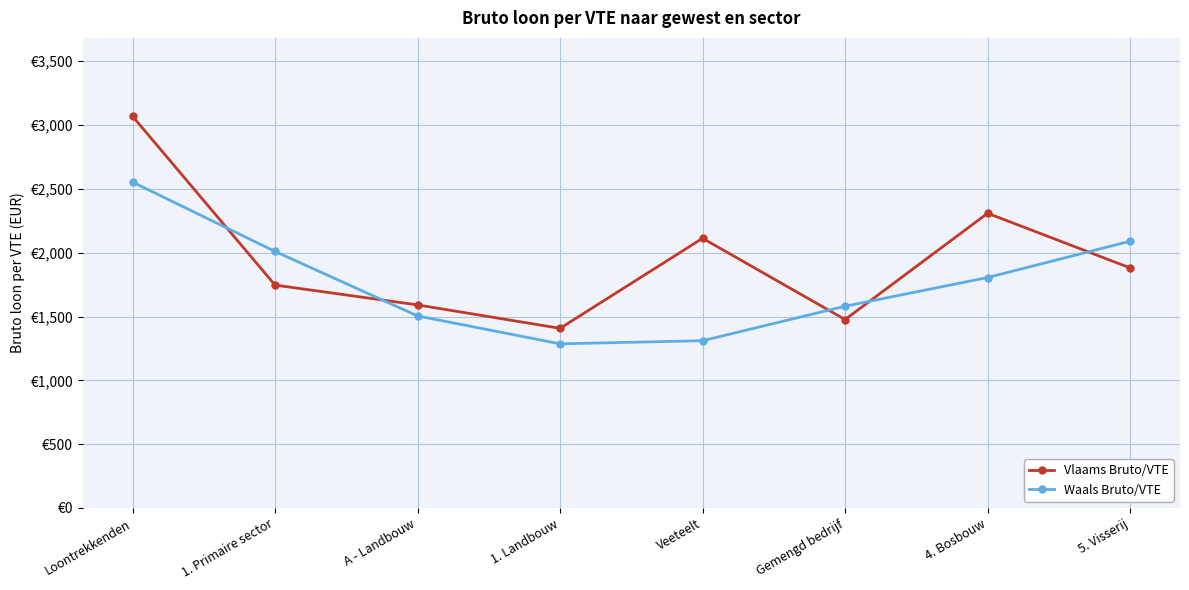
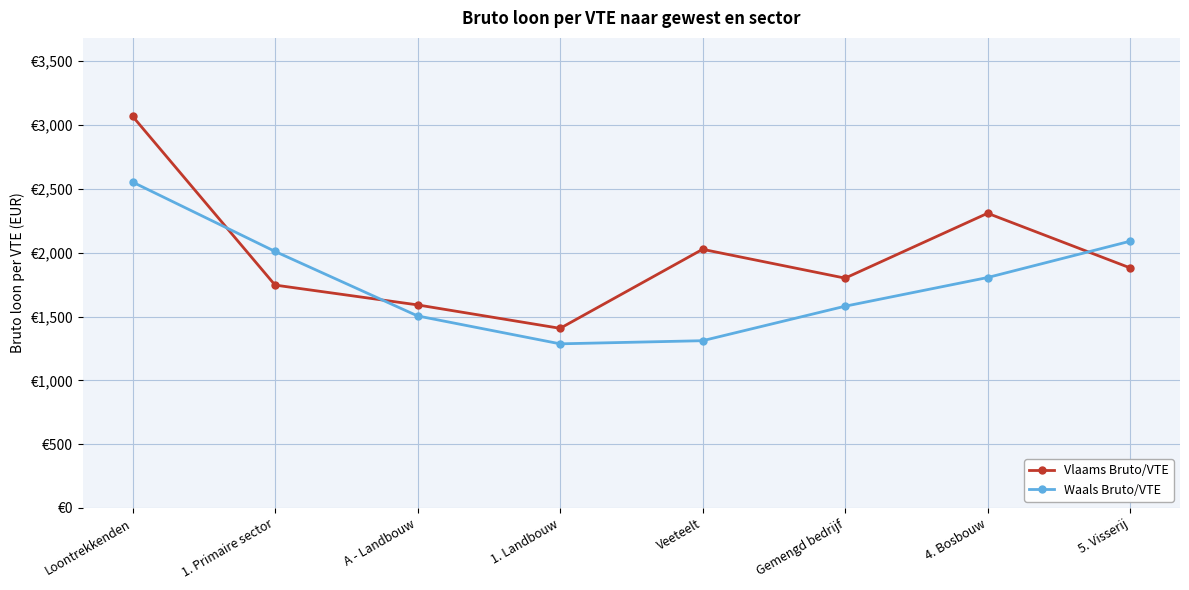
Vlaams Bruto/VTE, Veeteelt: €2,110 -> €2,030
Vlaams Bruto/VTE, Gemengd bedrijf: €1,480 -> €1,800
